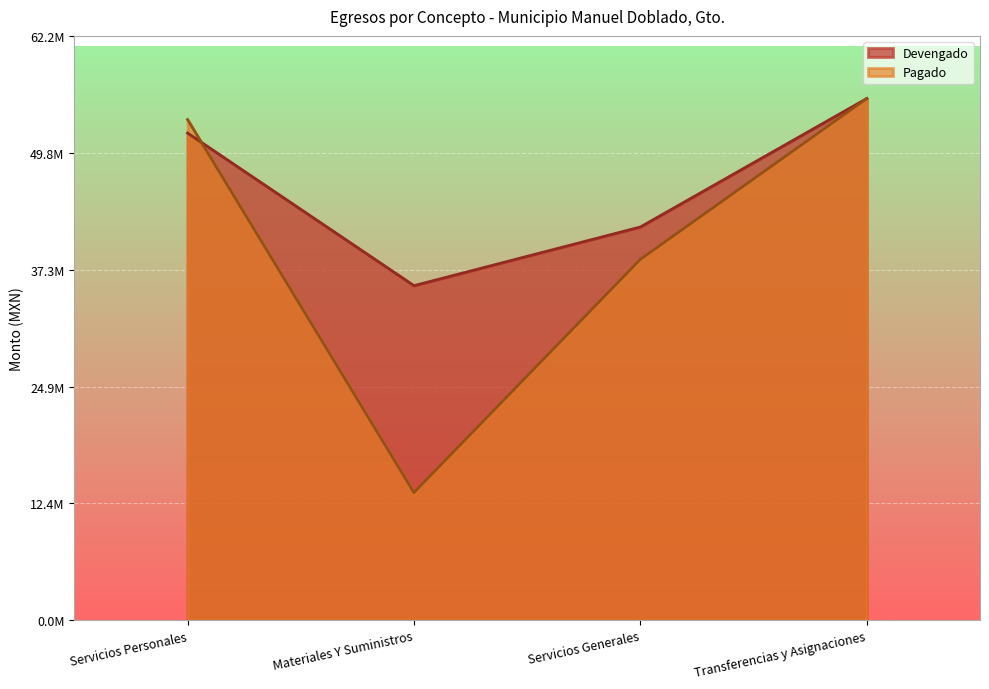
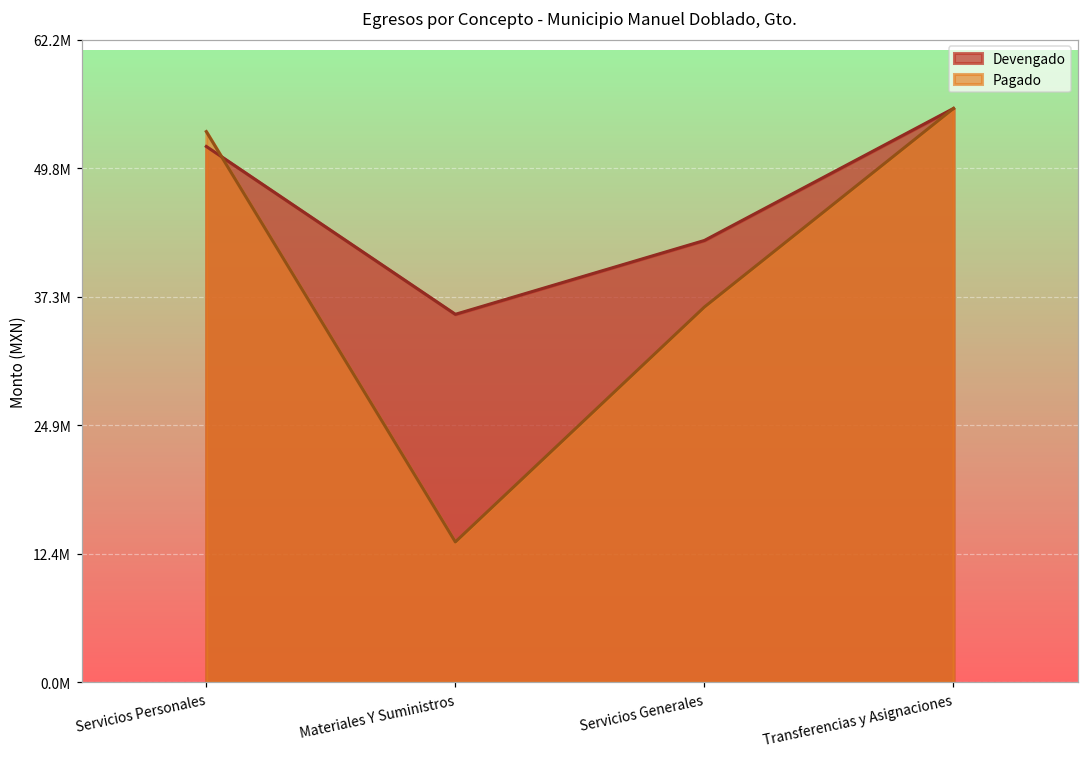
Devengado, Servicios Generales: 42000000 -> 43000000
Pagado, Servicios Generales: 38000000 -> 36000000
